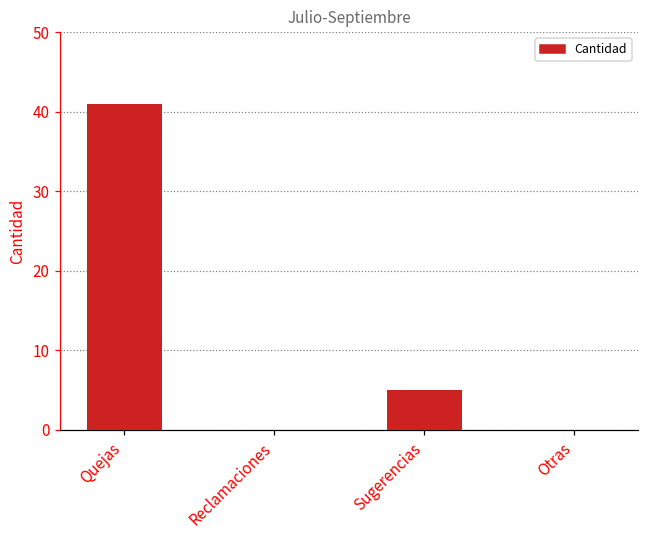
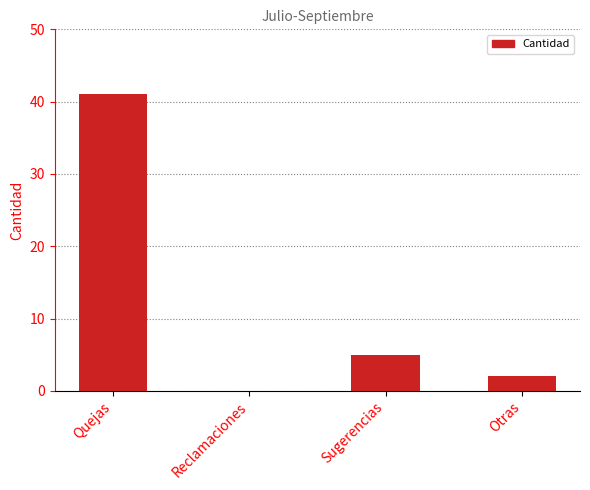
Otras: 0 -> 2
